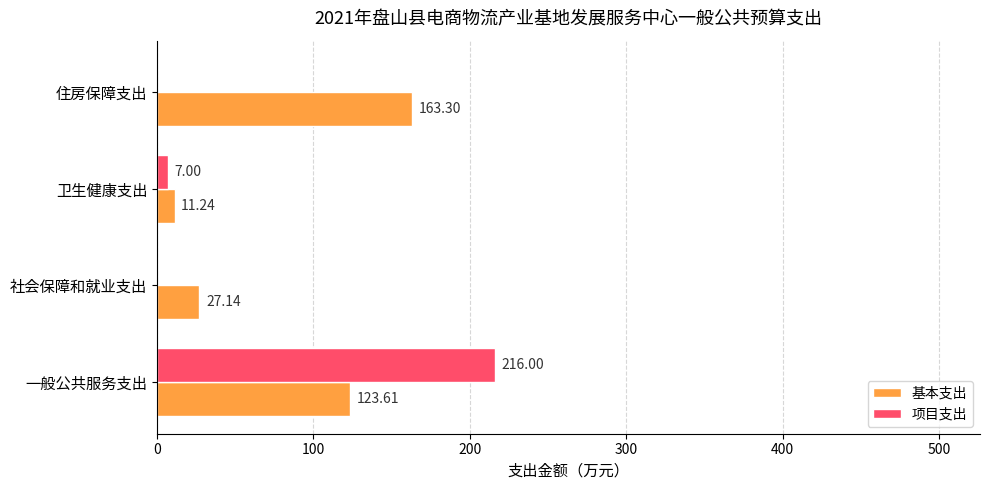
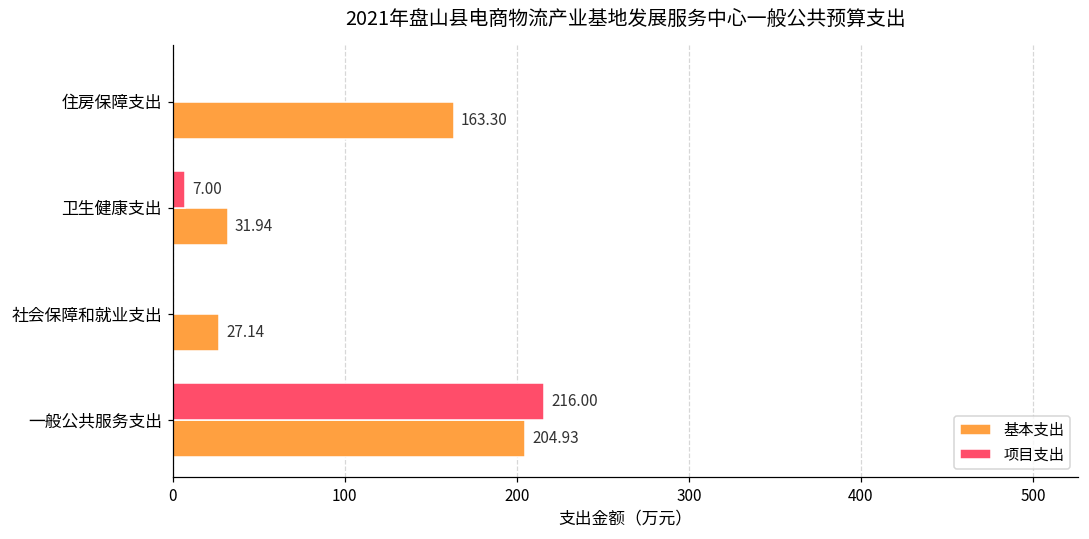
基本支出, 卫生健康支出: 11.24 -> 31.94
基本支出, 一般公共服务支出: 123.61 -> 204.93
